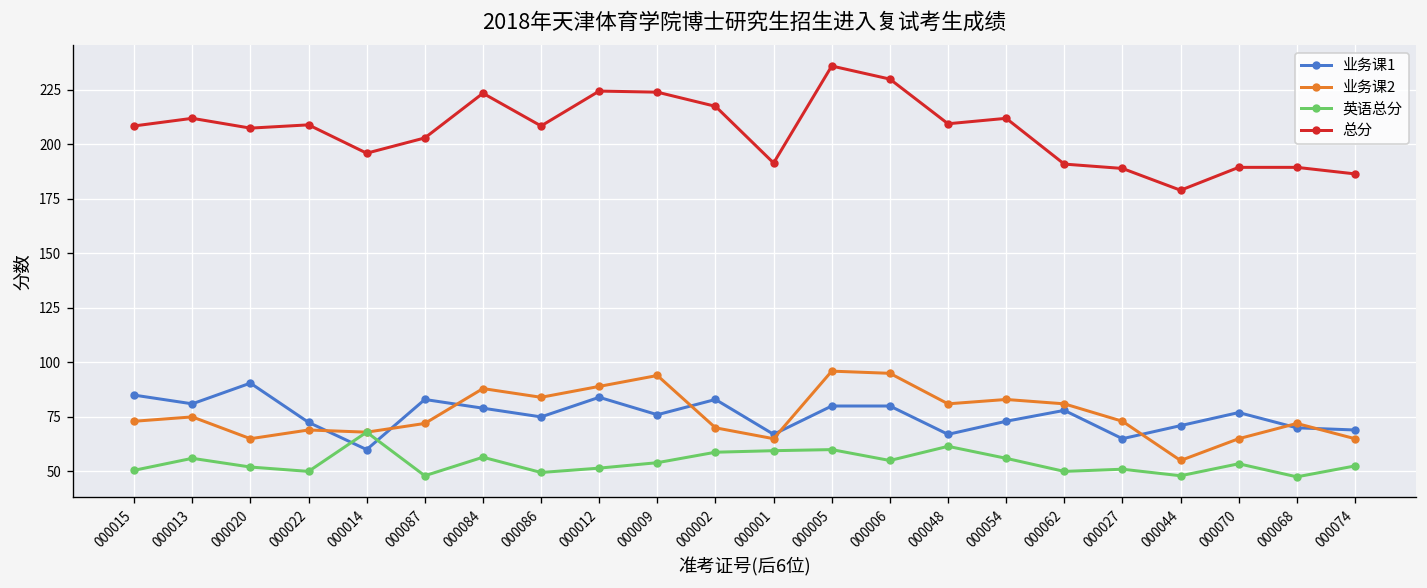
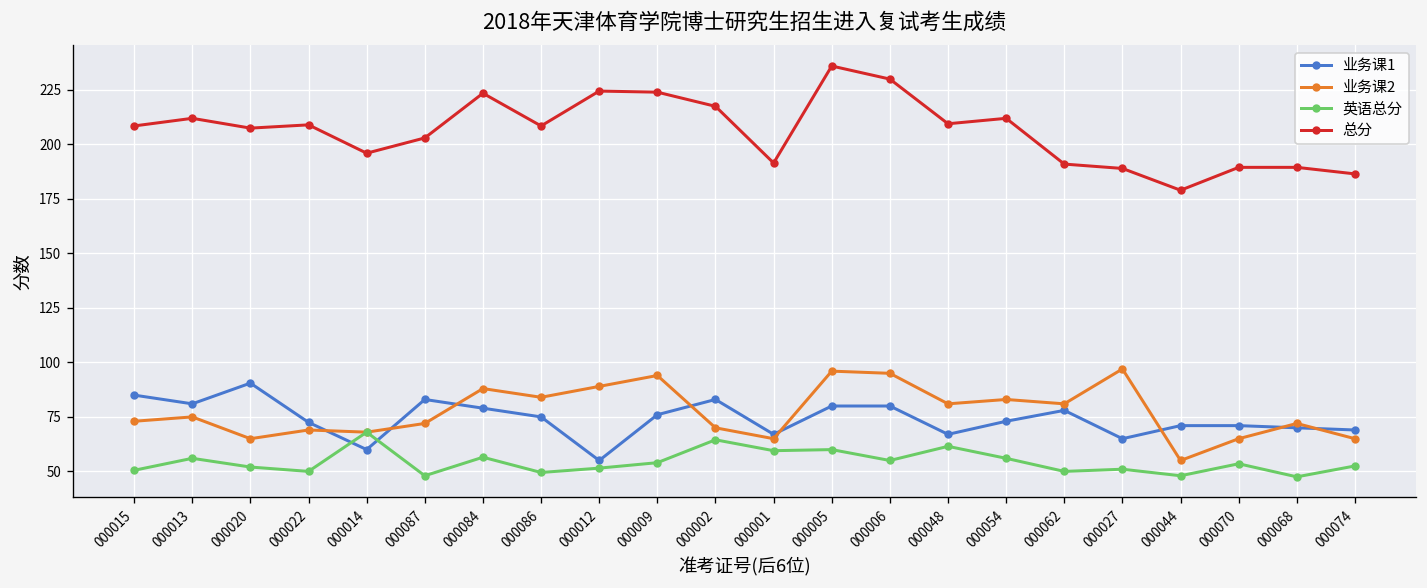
业务课1, 000012: 84 -> 55
英语总分, 000002: 59 -> 65
业务课2, 000027: 73 -> 97
业务课1, 000070: 77 -> 71
